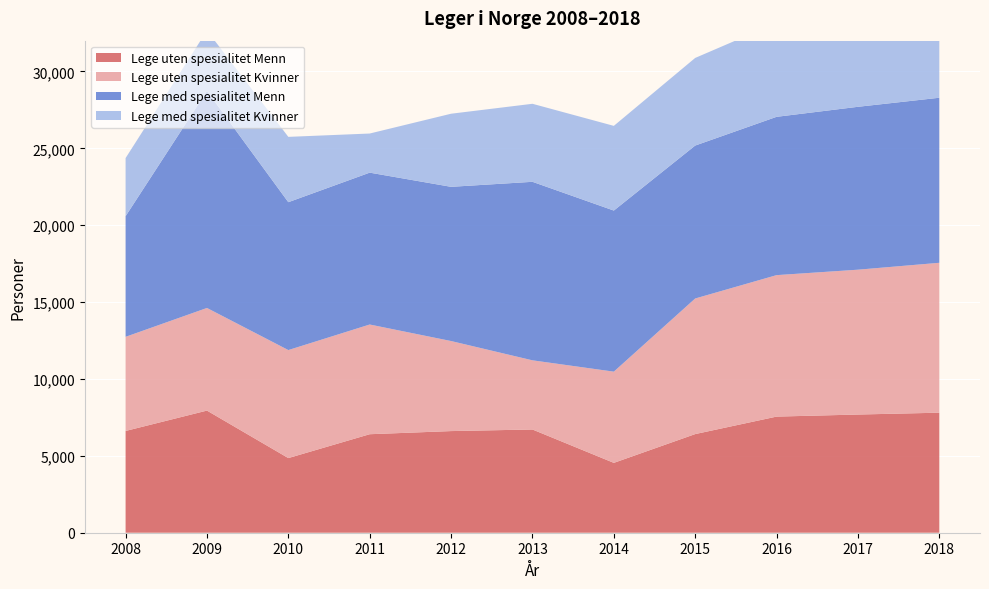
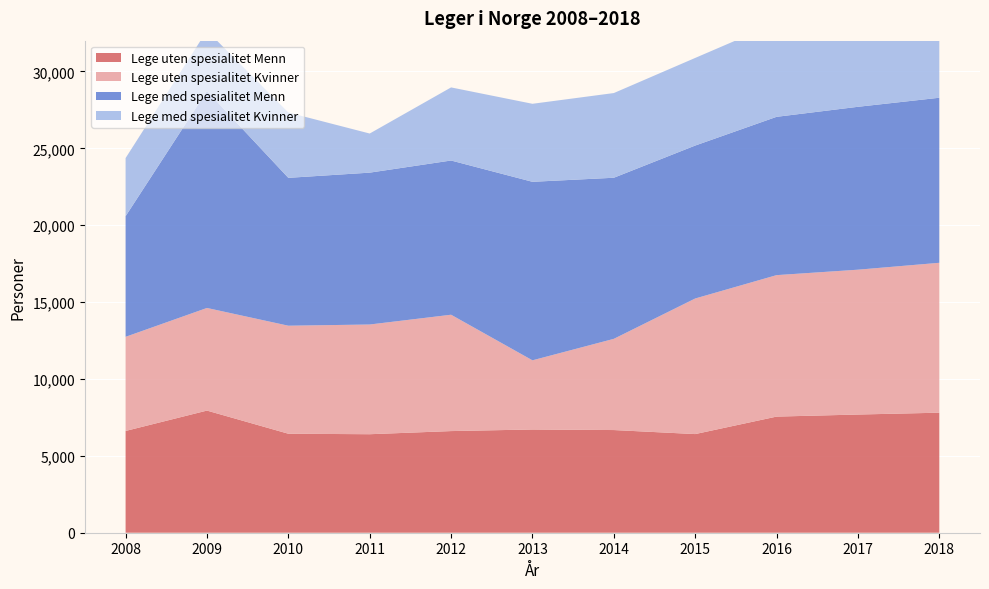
Lege uten spesialitet Menn, 2010: 4,900 -> 6,400
Lege uten spesialitet Kvinner, 2012: 5,900 -> 7,600
Lege uten spesialitet Menn, 2014: 4,500 -> 6,700
